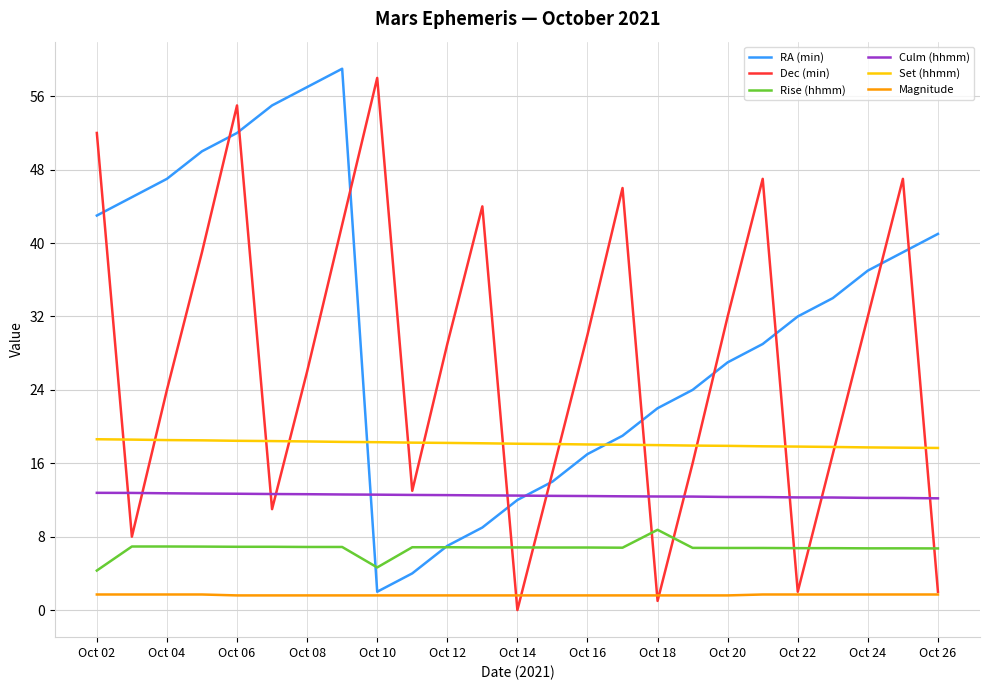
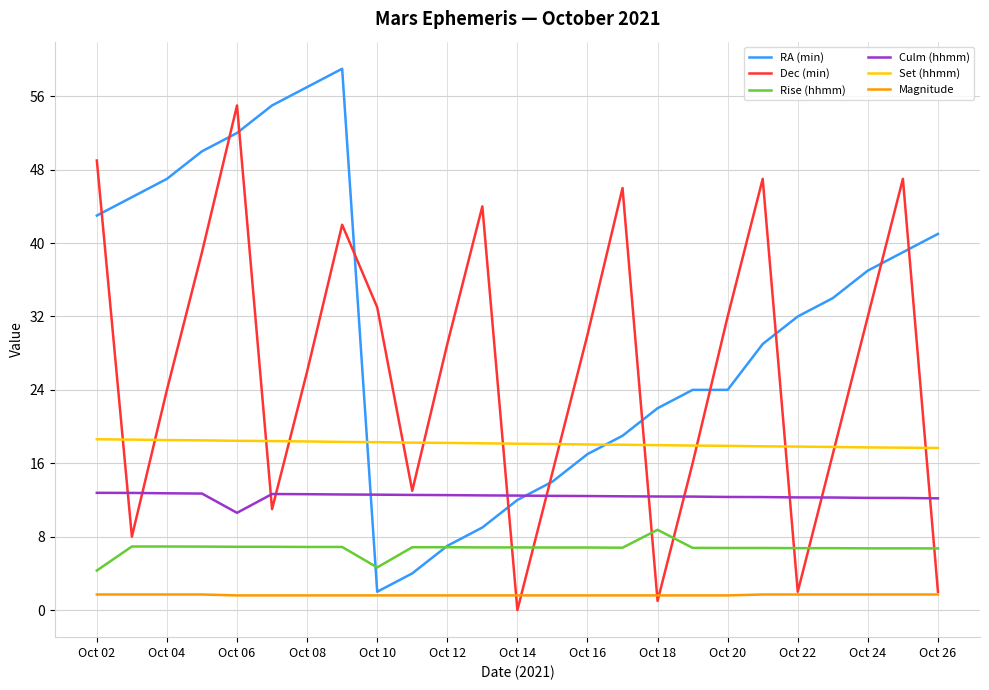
Dec (min), Oct 02: 52 -> 49
Culm (hhmm), Oct 06: 13 -> 11
Dec (min), Oct 10: 58 -> 33
RA (min), Oct 20: 27 -> 24
